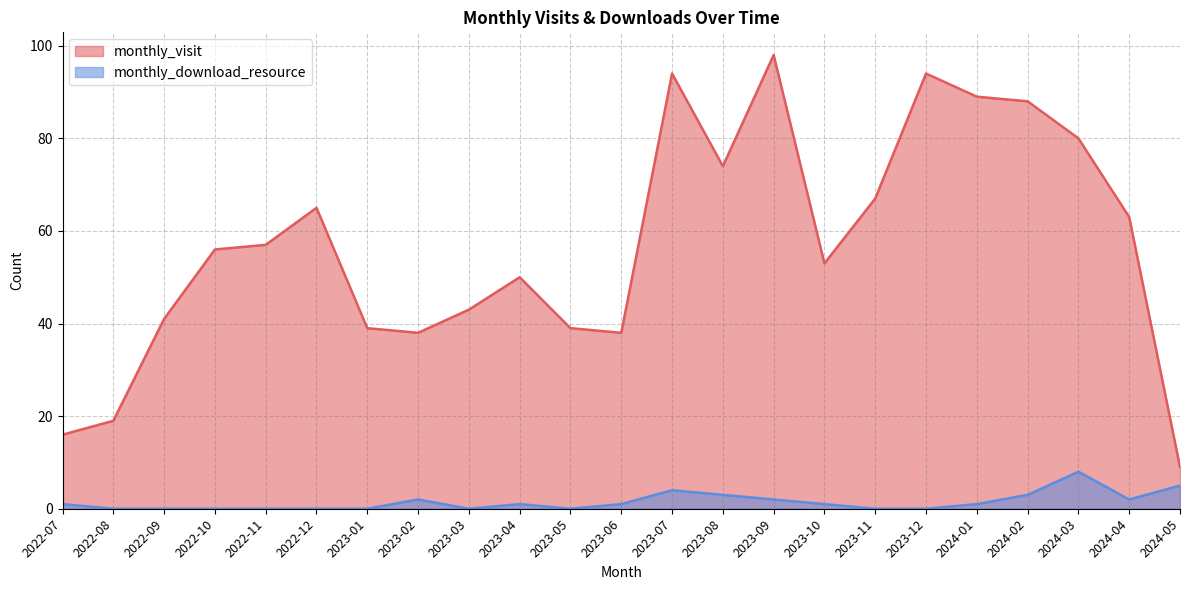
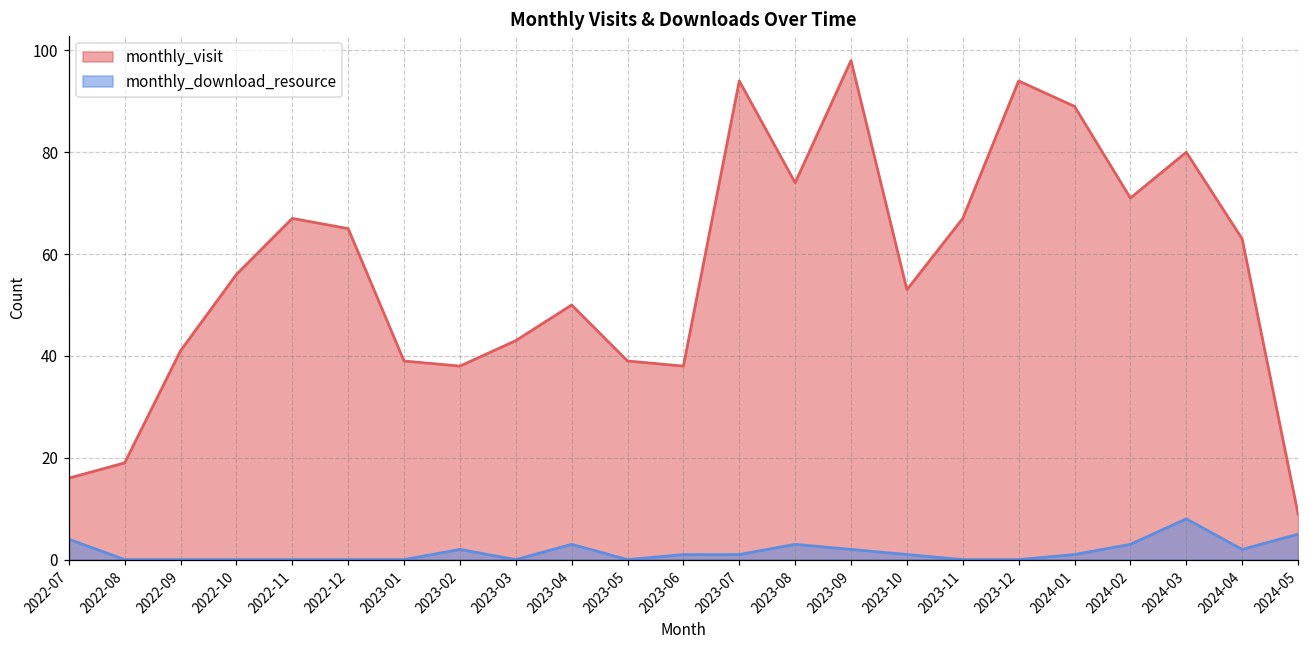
monthly_download_resource, 2022-07: 1 -> 4
monthly_visit, 2022-11: 57 -> 67
monthly_download_resource, 2023-04: 1 -> 3
monthly_download_resource, 2023-07: 4 -> 1
monthly_visit, 2024-02: 88 -> 71
